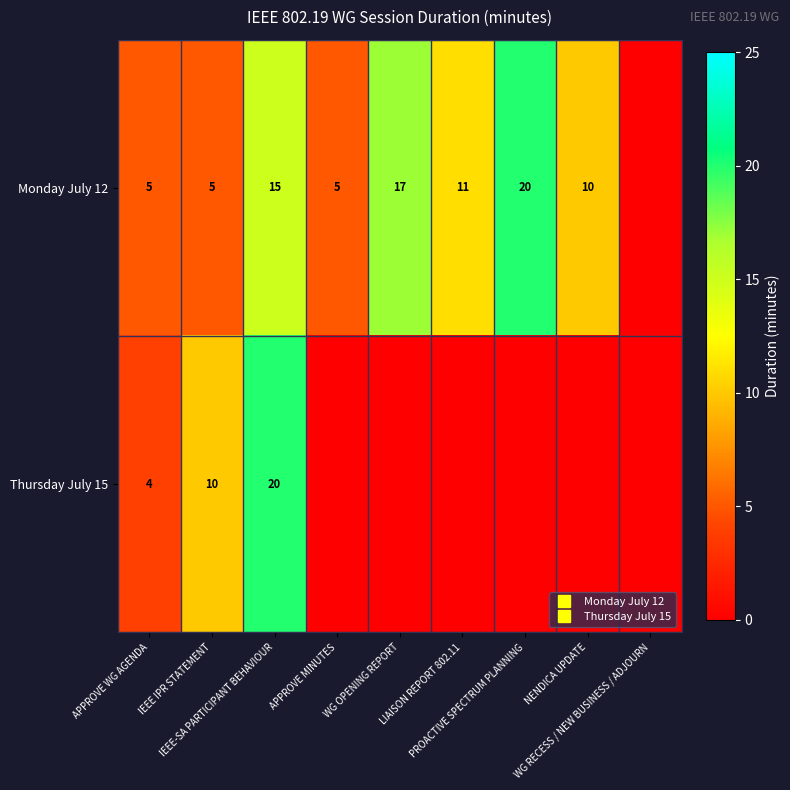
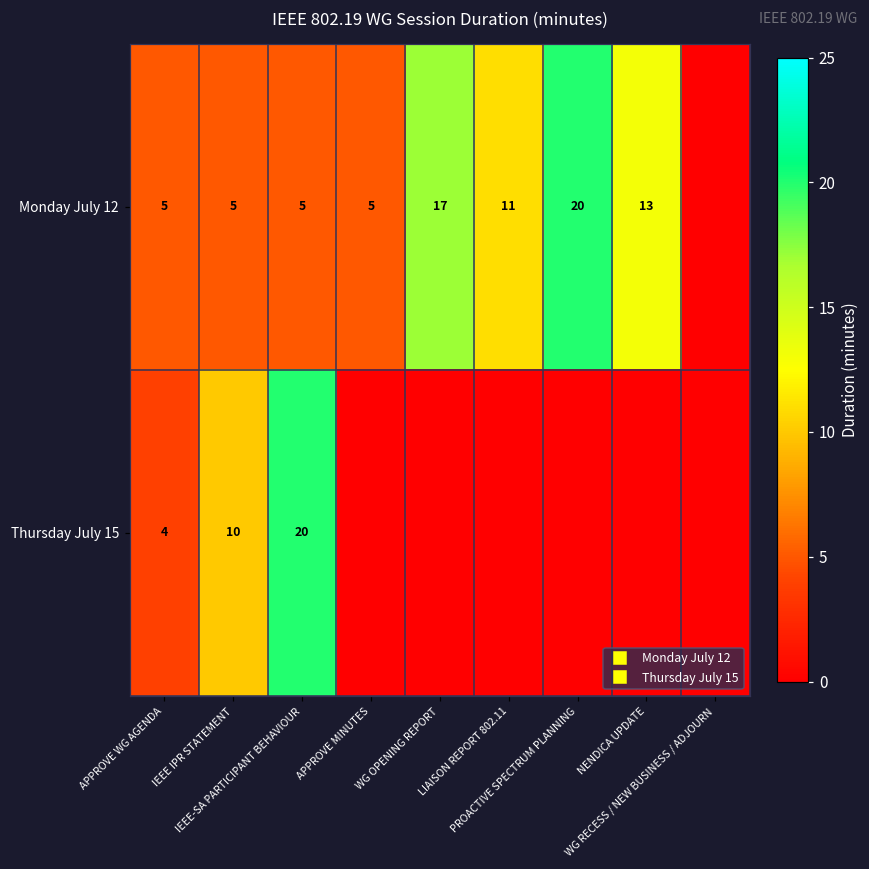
Monday July 12, IEEE-SA PARTICIPANT BEHAVIOUR: 15 -> 5
Monday July 12, NENDICA UPDATE: 10 -> 13
